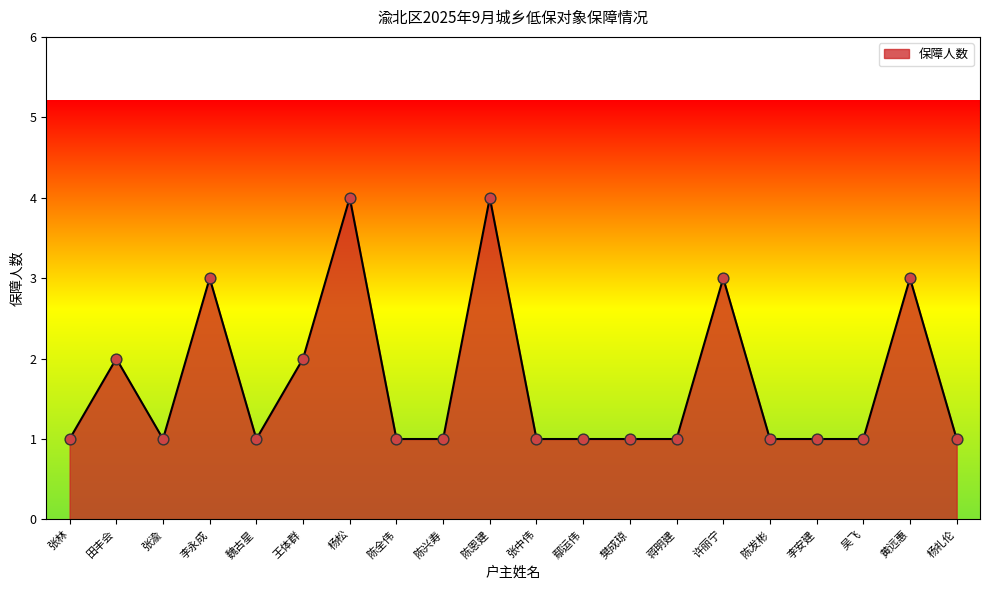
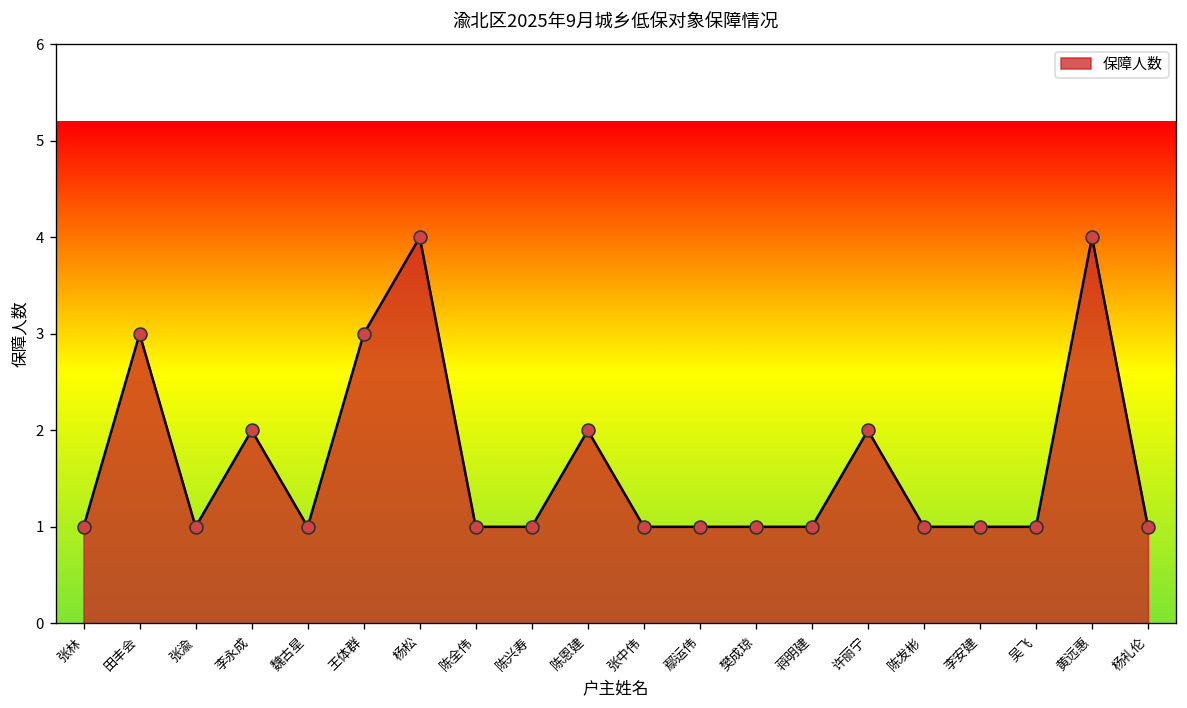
田丰会: 2 -> 3
李永成: 3 -> 2
王体群: 2 -> 3
陈恩建: 4 -> 2
许丽宁: 3 -> 2
黄远惠: 3 -> 4
